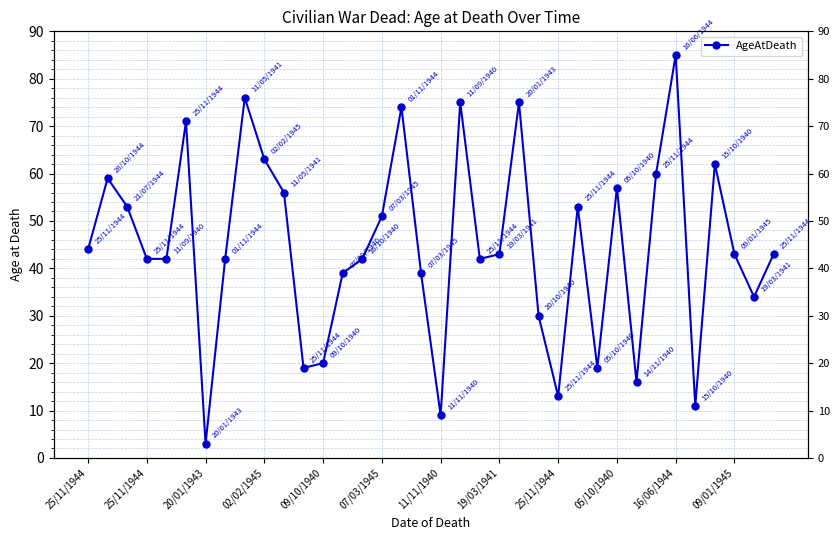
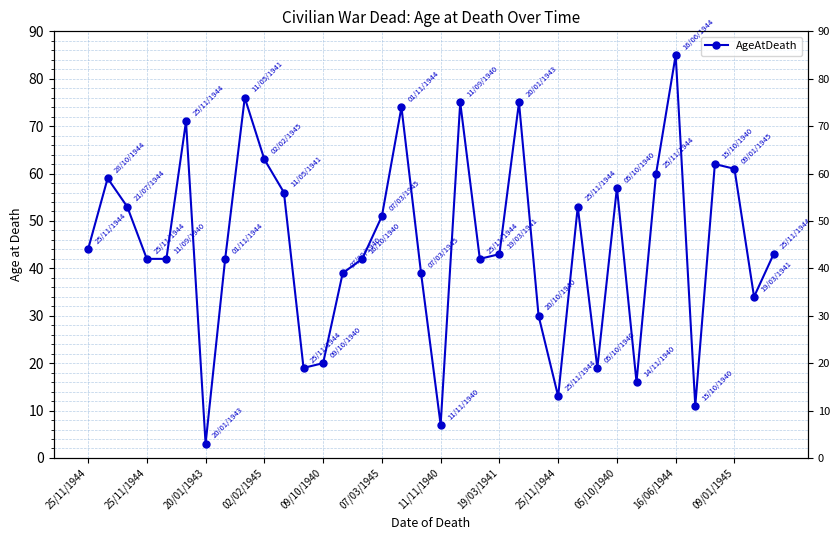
11/11/1940: 9 -> 7
09/01/1945: 43 -> 61
